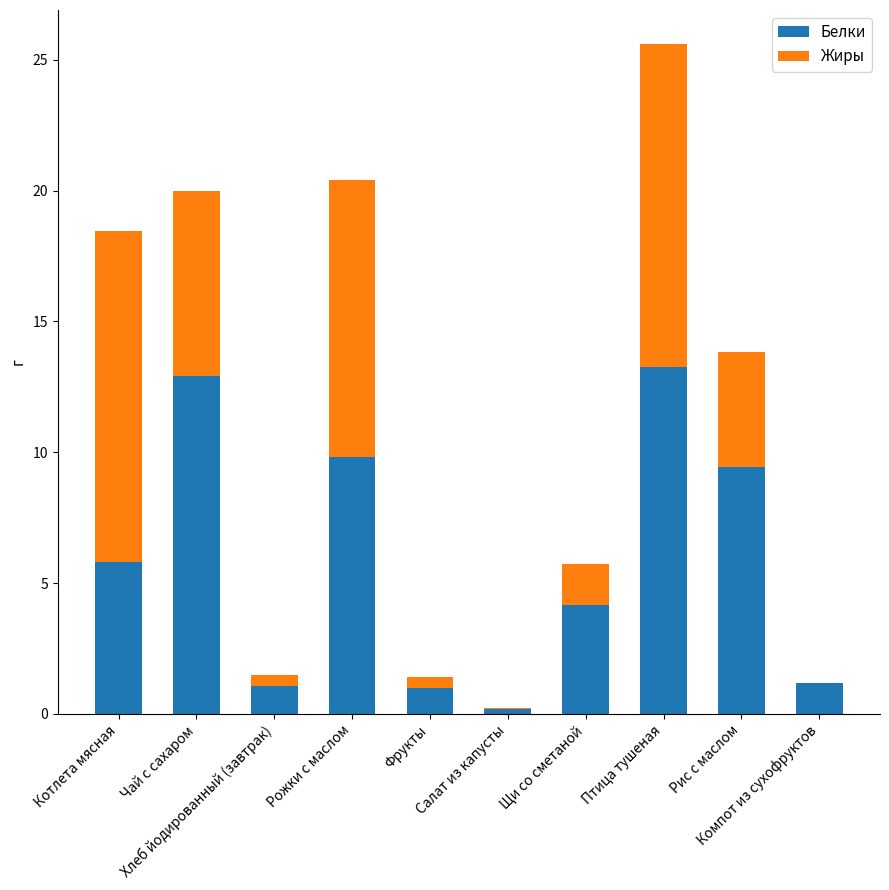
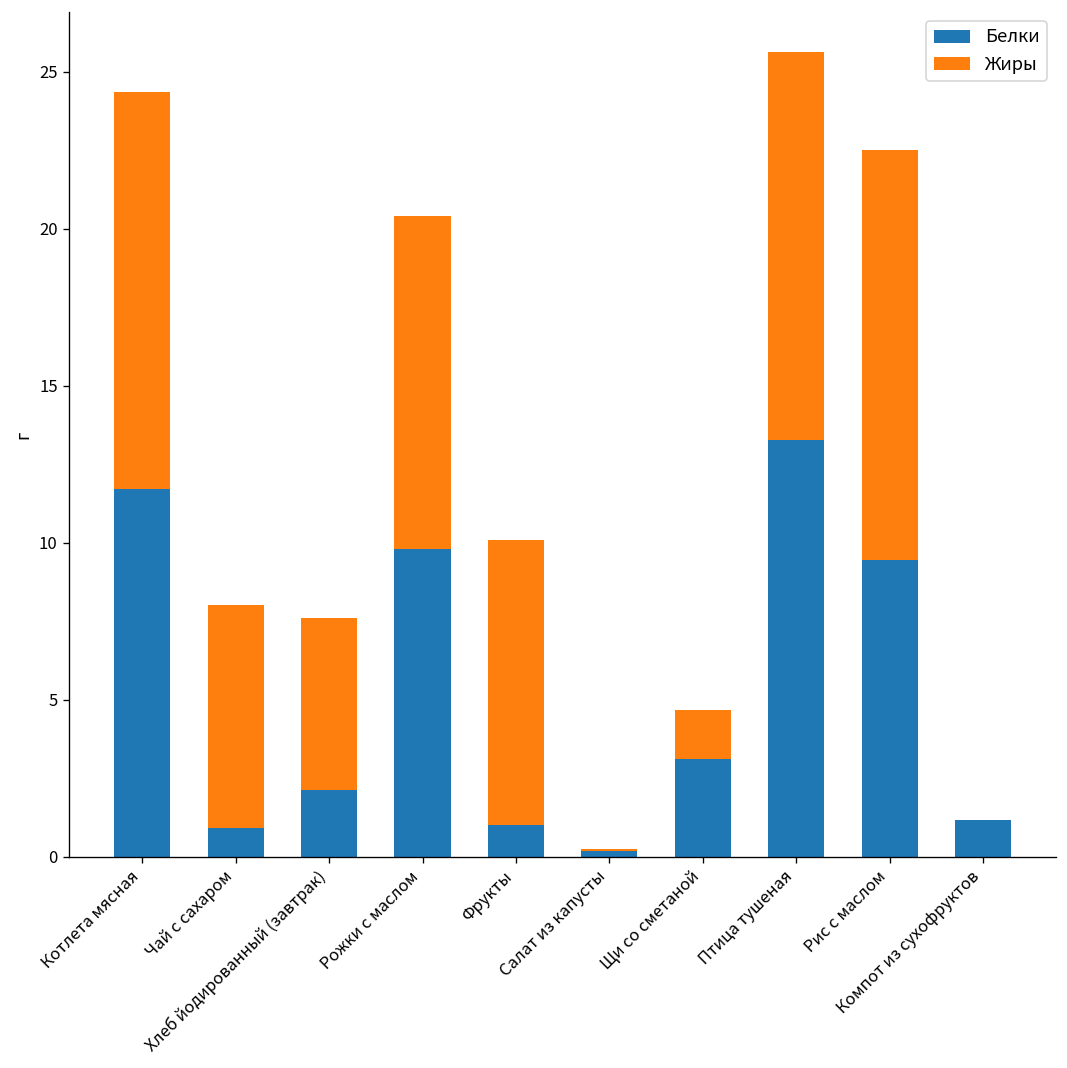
Белки, Котлета мясная: 5.8 -> 11.7
Белки, Чай с сахаром: 12.9 -> 0.9
Белки, Хлеб йодированный (завтрак): 1.1 -> 2.1
Жиры, Хлеб йодированный (завтрак): 0.4 -> 5.5
Жиры, Фрукты: 0.4 -> 9.1
Белки, Щи со сметаной: 4.2 -> 3.1
Жиры, Рис с маслом: 4.4 -> 13.1
